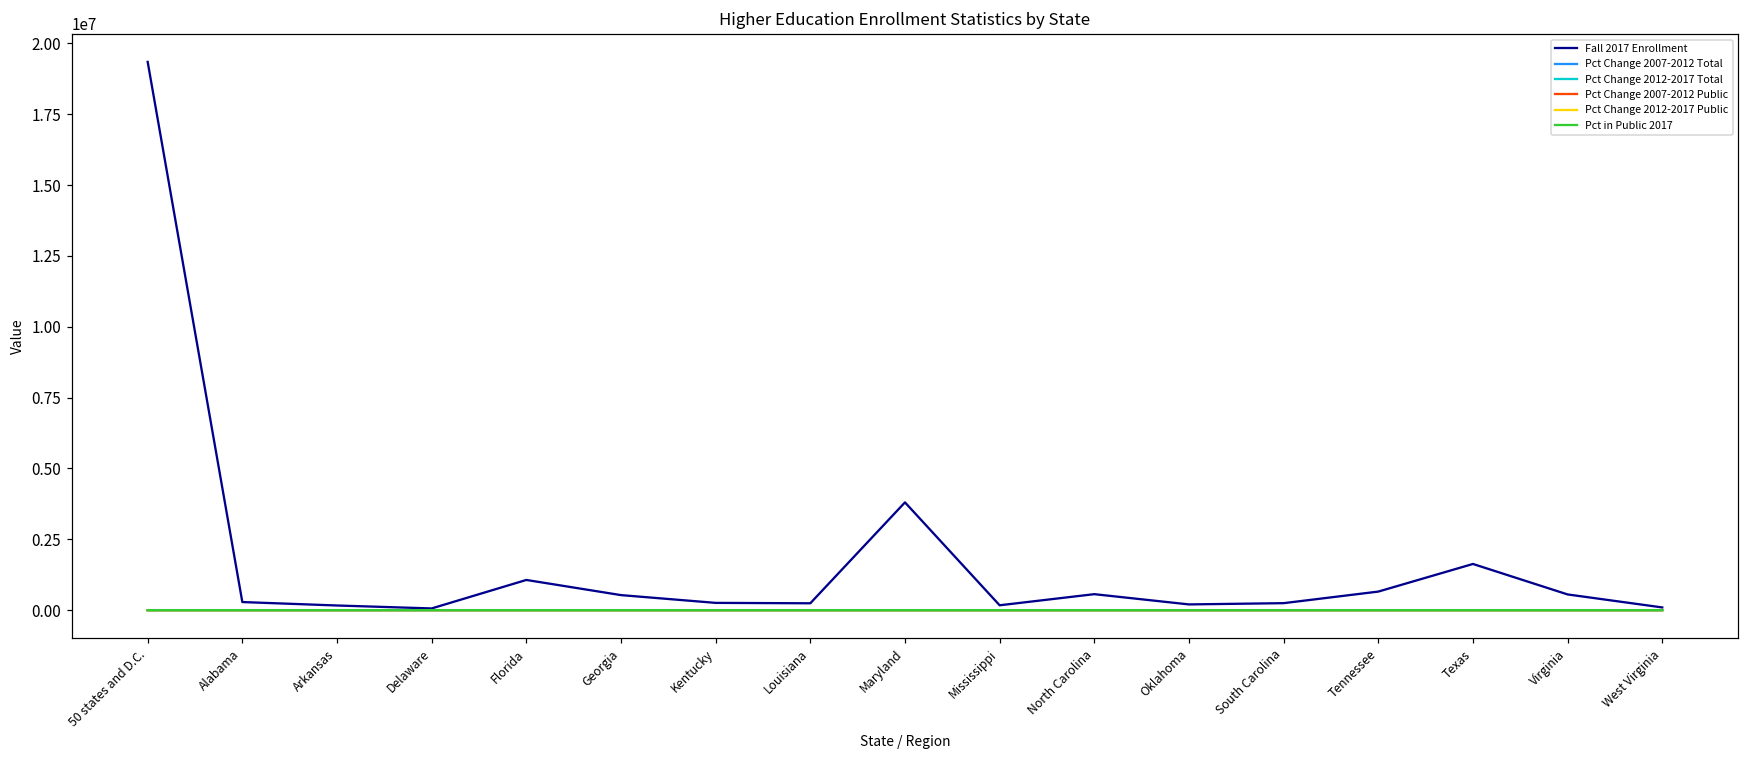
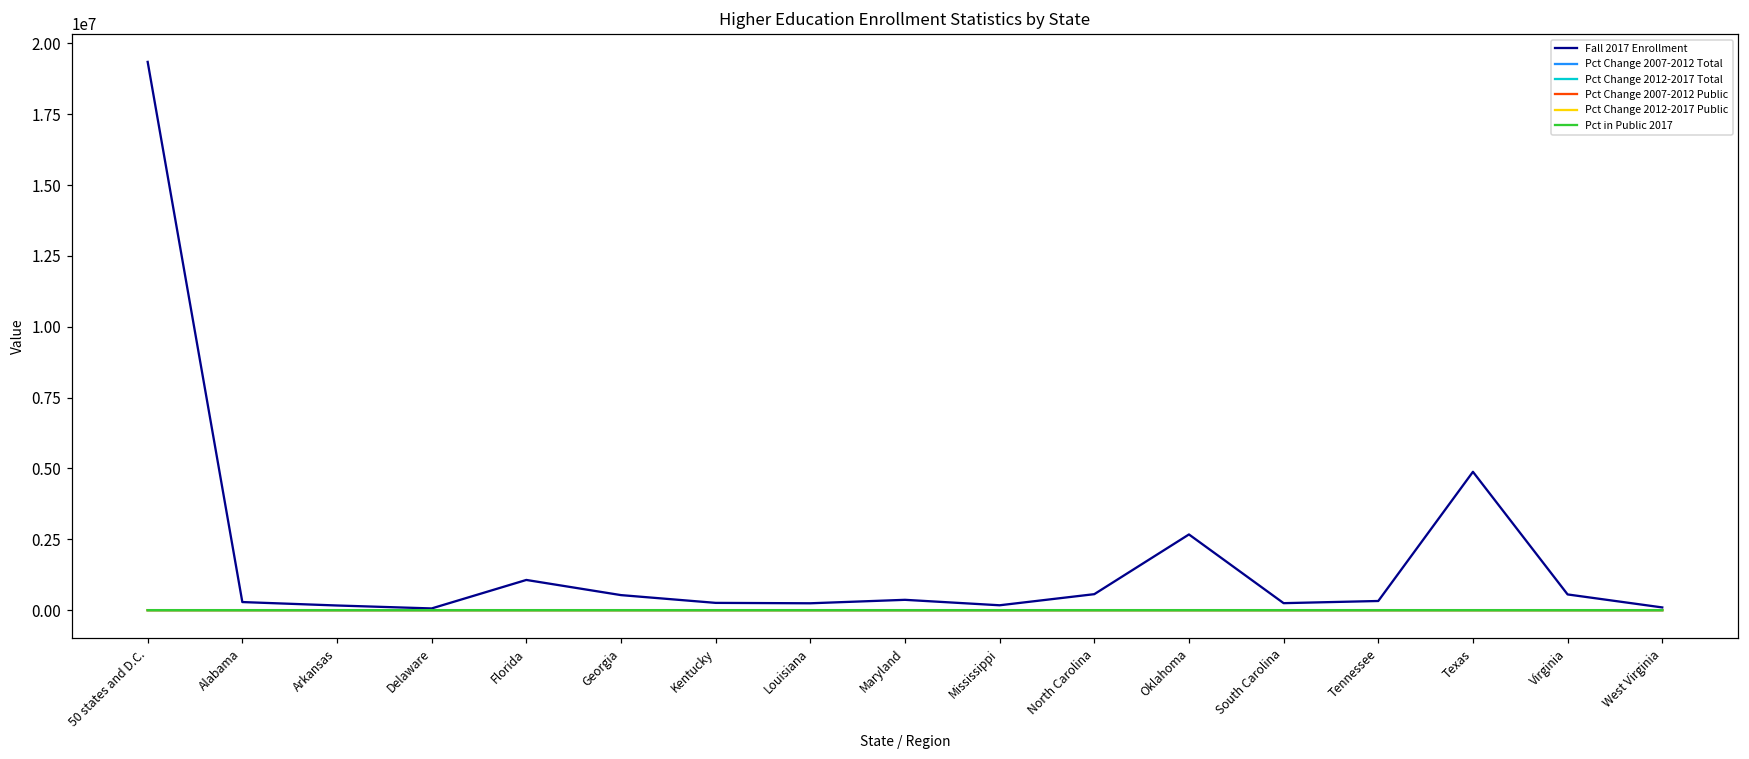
Fall 2017 Enrollment, Maryland: 3800000 -> 400000
Fall 2017 Enrollment, Oklahoma: 200000 -> 2700000
Fall 2017 Enrollment, Tennessee: 700000 -> 300000
Fall 2017 Enrollment, Texas: 1600000 -> 4900000
